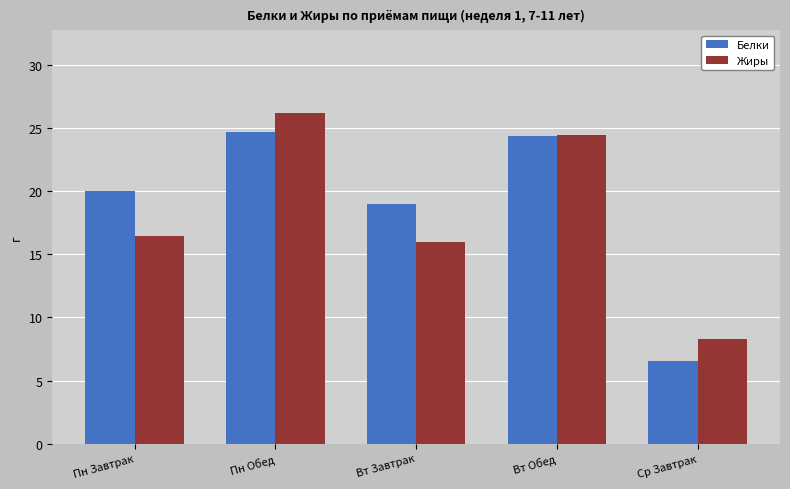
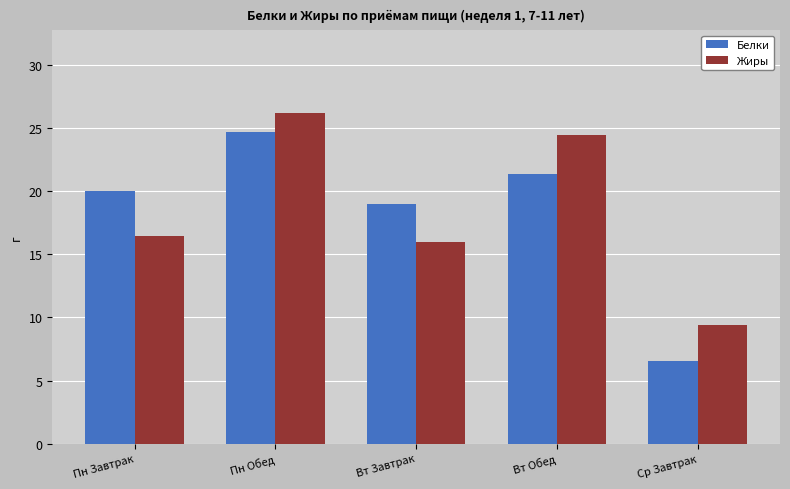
Белки, Вт Обед: 24.4 -> 21.4
Жиры, Ср Завтрак: 8.3 -> 9.4
